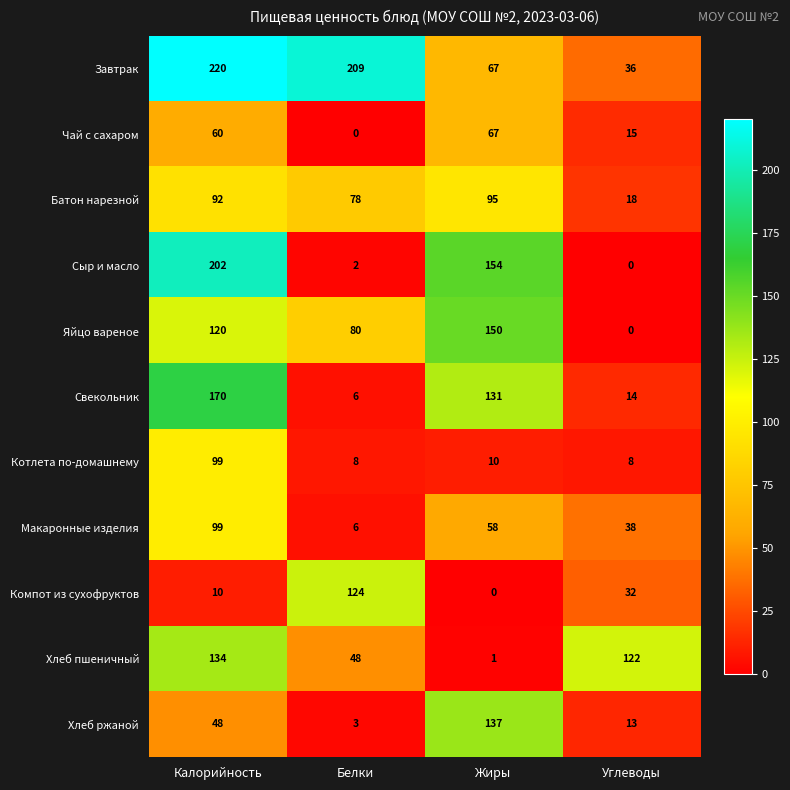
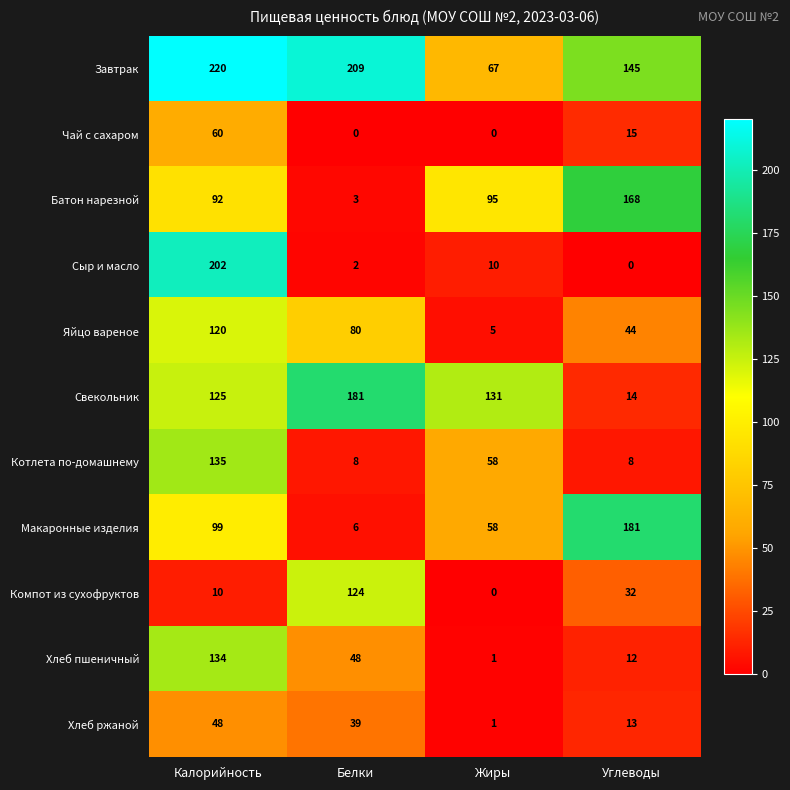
Завтрак, Углеводы: 36 -> 145
Чай с сахаром, Жиры: 67 -> 0
Батон нарезной, Белки: 78 -> 3
Батон нарезной, Углеводы: 18 -> 168
Сыр и масло, Жиры: 154 -> 10
Яйцо вареное, Жиры: 150 -> 5
Яйцо вареное, Углеводы: 0 -> 44
Свекольник, Калорийность: 170 -> 125
Свекольник, Белки: 6 -> 181
Котлета по-домашнему, Калорийность: 99 -> 135
Котлета по-домашнему, Жиры: 10 -> 58
Макаронные изделия, Углеводы: 38 -> 181
Хлеб пшеничный, Углеводы: 122 -> 12
Хлеб ржаной, Белки: 3 -> 39
Хлеб ржаной, Жиры: 137 -> 1
